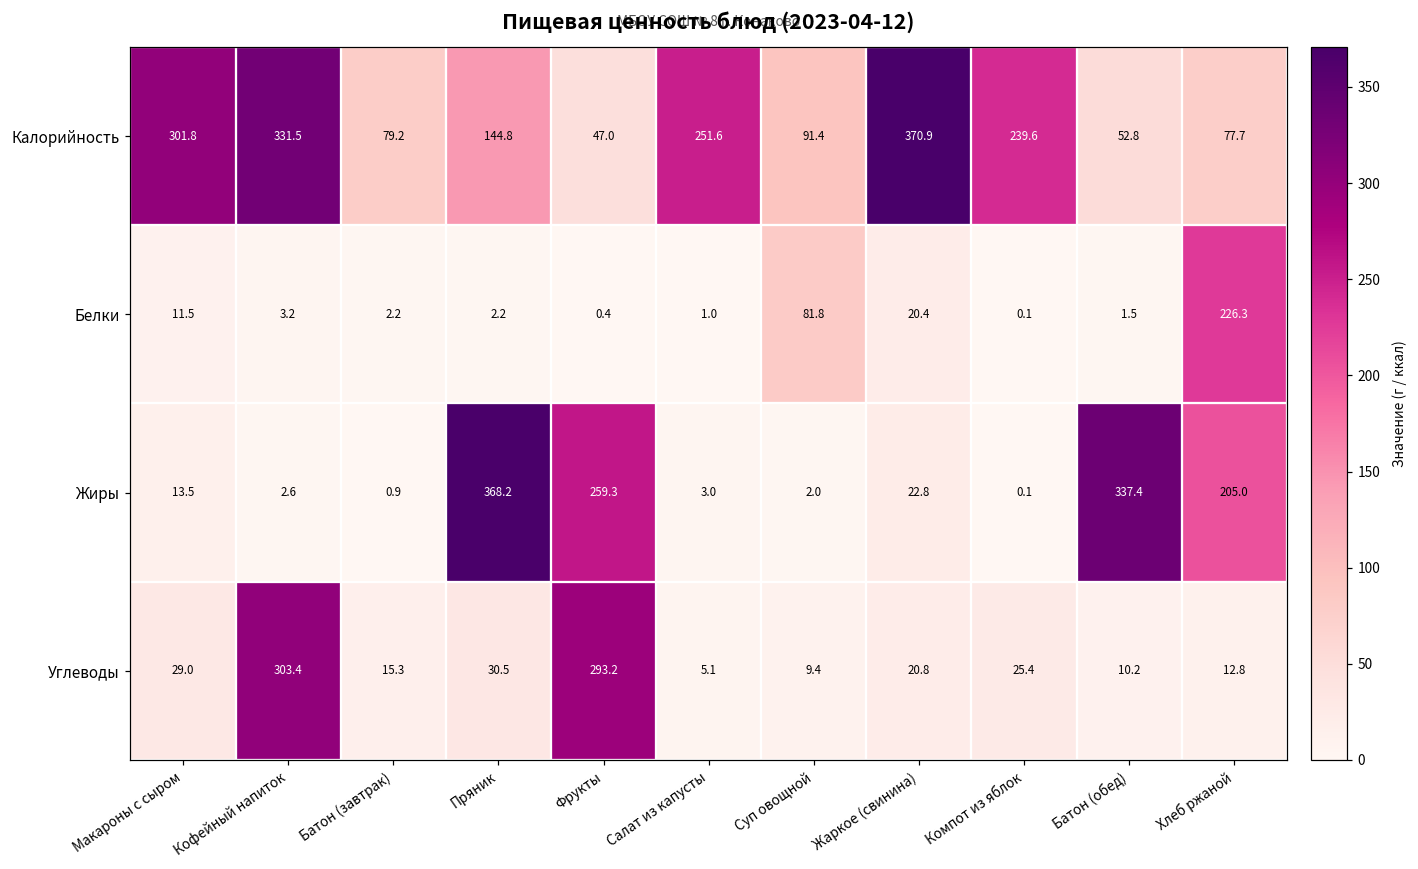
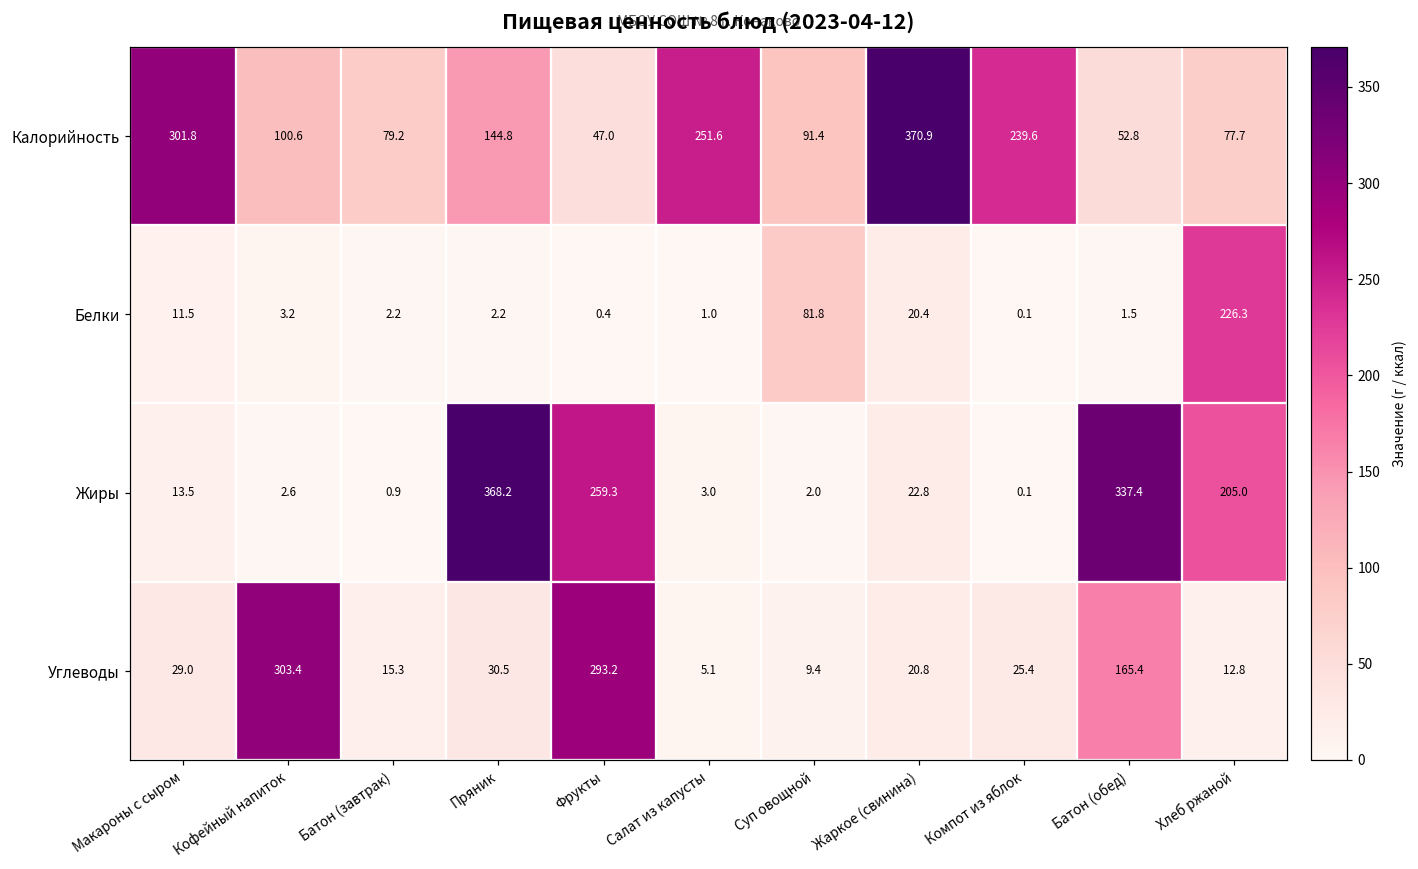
Калорийность, Кофейный напиток: 331.5 -> 100.6
Углеводы, Батон (обед): 10.2 -> 165.4
